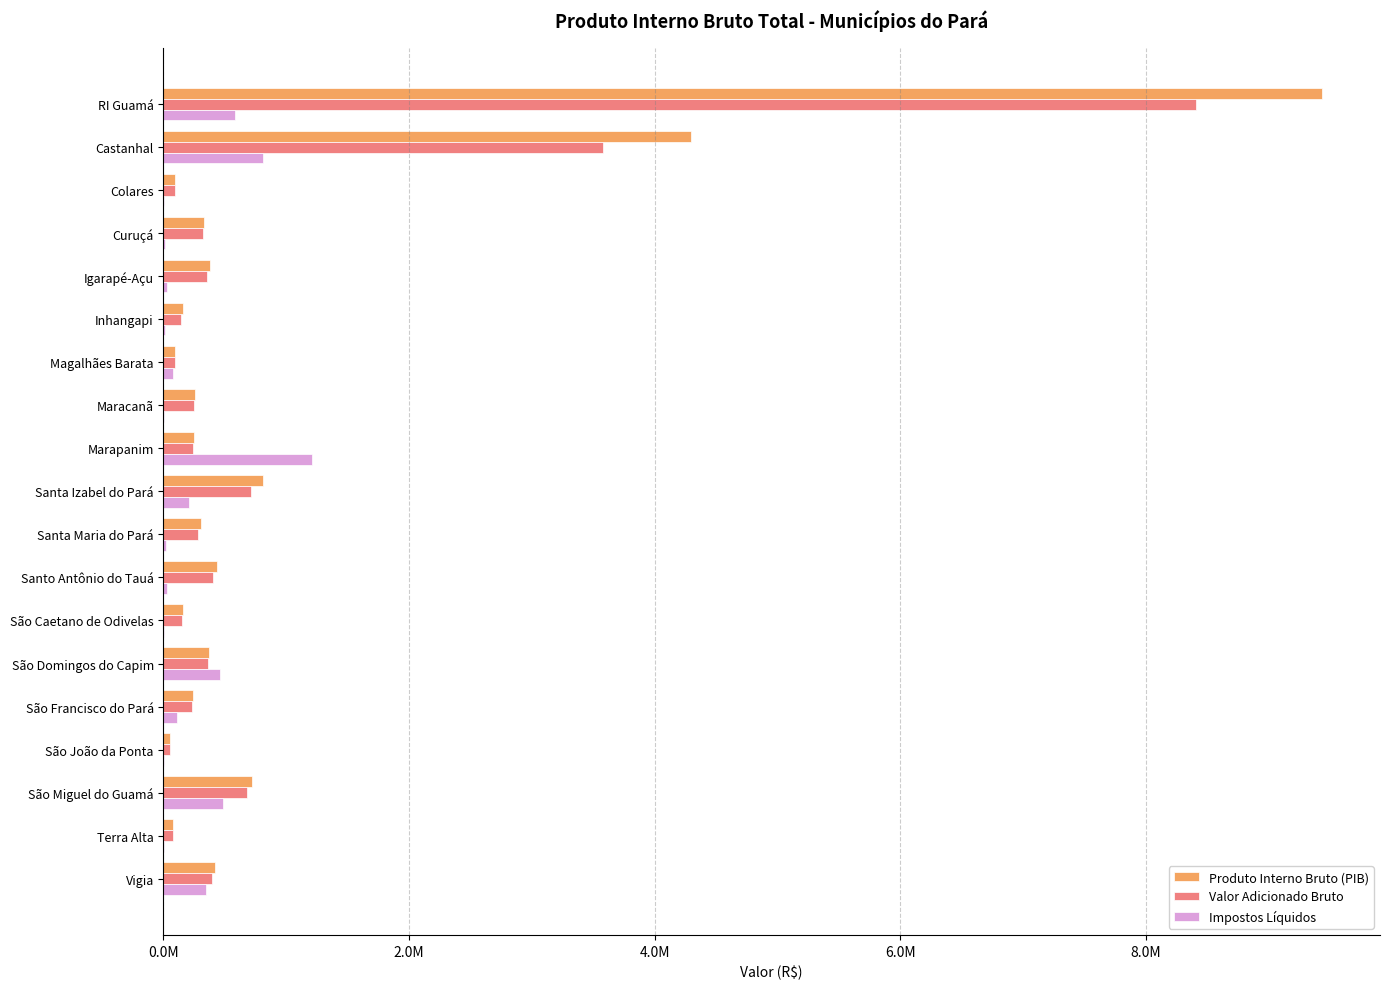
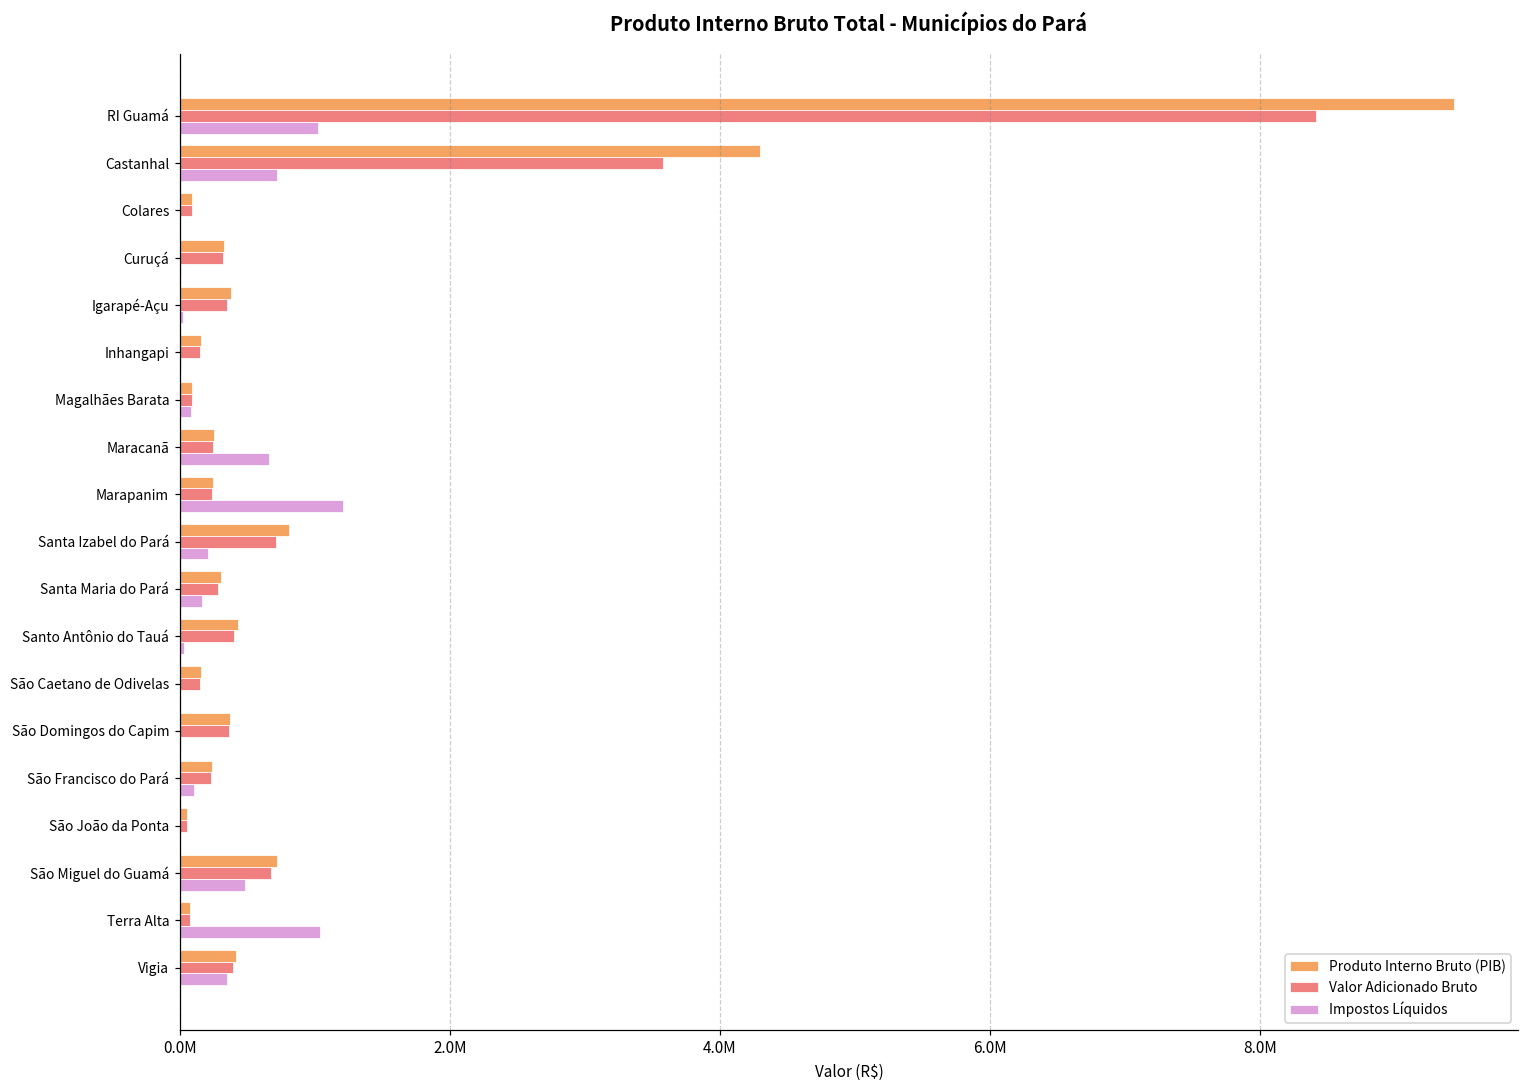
Impostos Líquidos, RI Guamá: 580000 -> 1030000
Impostos Líquidos, Castanhal: 810000 -> 720000
Impostos Líquidos, Maracanã: 10000 -> 660000
Impostos Líquidos, Santa Maria do Pará: 20000 -> 170000
Impostos Líquidos, São Domingos do Capim: 460000 -> 10000
Impostos Líquidos, Terra Alta: 0 -> 1040000
